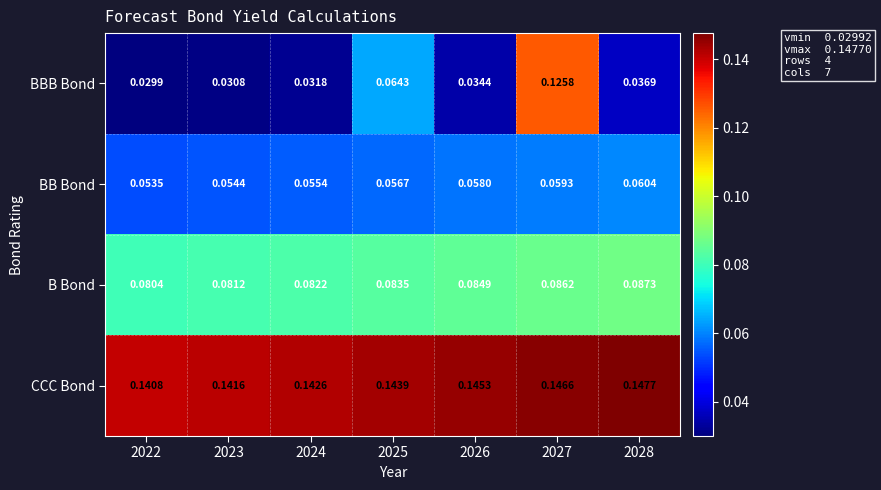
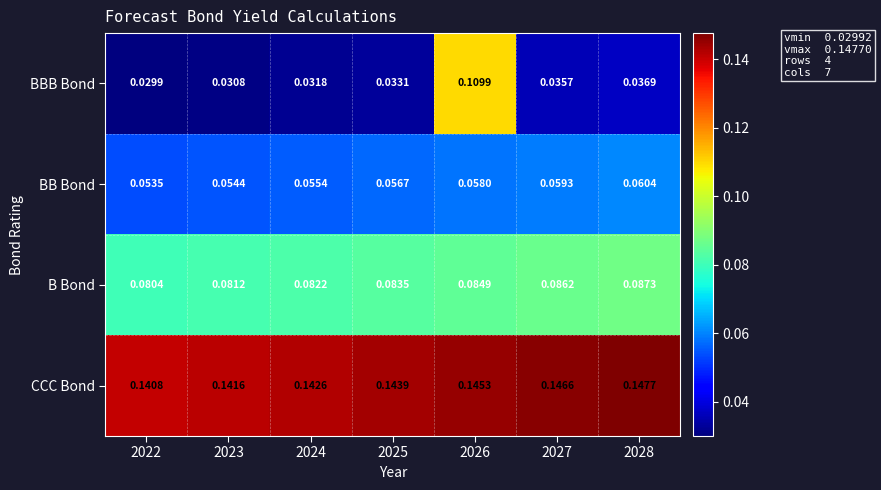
BBB Bond, 2025: 0.0643 -> 0.0331
BBB Bond, 2026: 0.0344 -> 0.1099
BBB Bond, 2027: 0.1258 -> 0.0357
